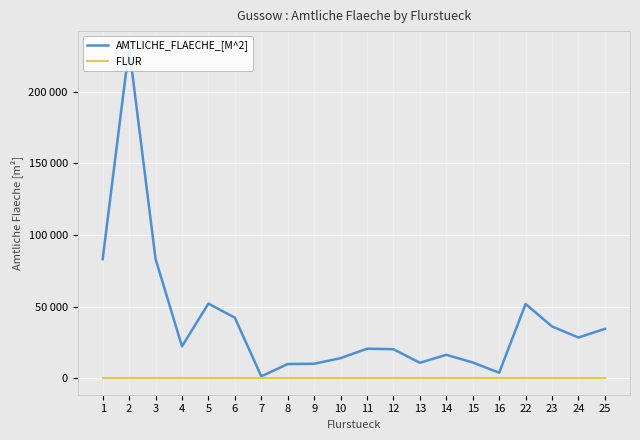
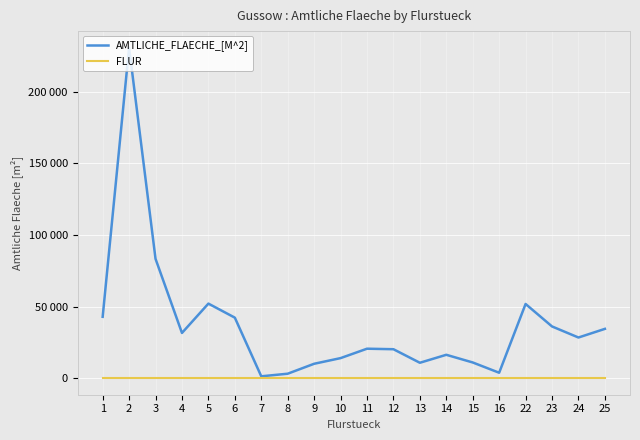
AMTLICHE_FLAECHE_[M^2], 1: 83000 -> 43000
AMTLICHE_FLAECHE_[M^2], 4: 22000 -> 32000
AMTLICHE_FLAECHE_[M^2], 8: 10000 -> 3000
